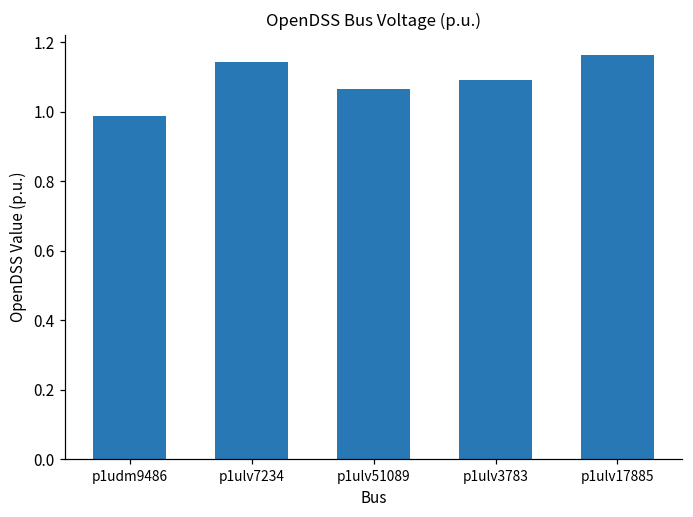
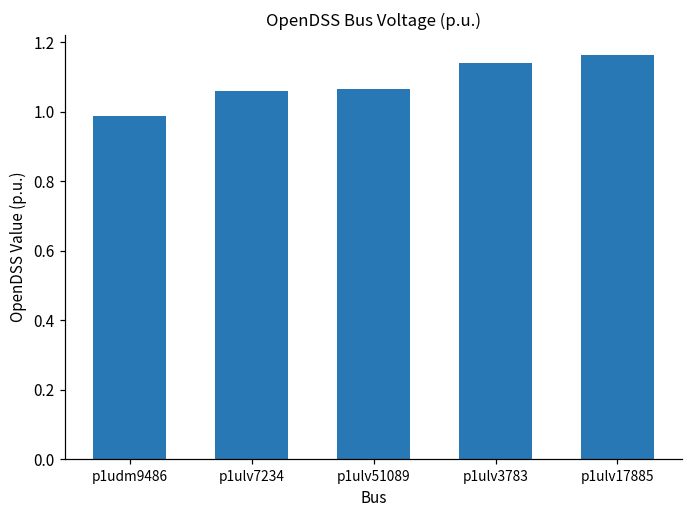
p1ulv7234: 1.14 -> 1.06
p1ulv3783: 1.09 -> 1.14
